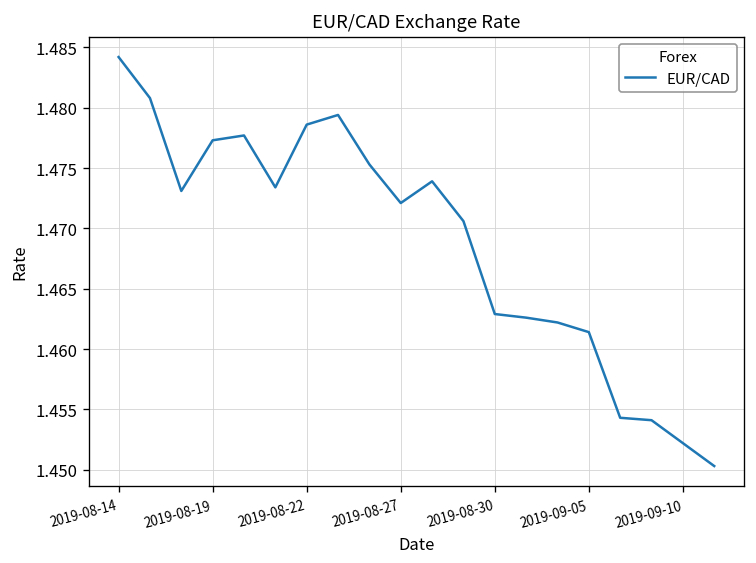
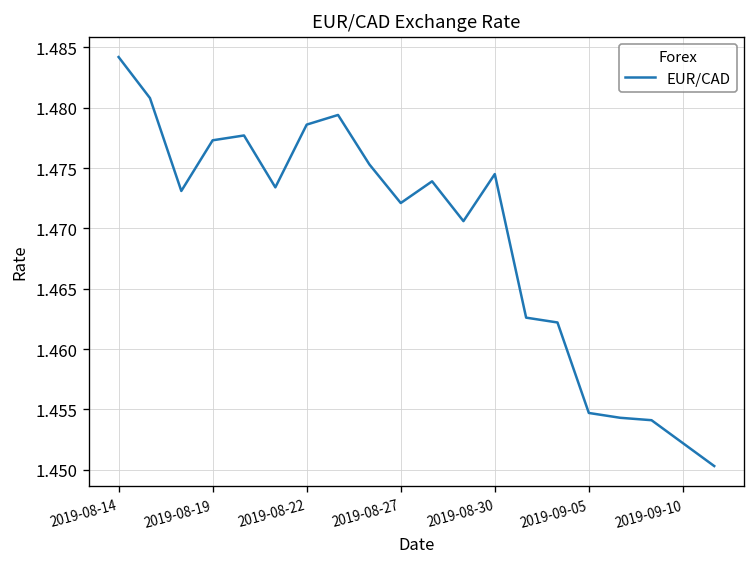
2019-08-30: 1.4629 -> 1.4745
2019-09-05: 1.4614 -> 1.4547
